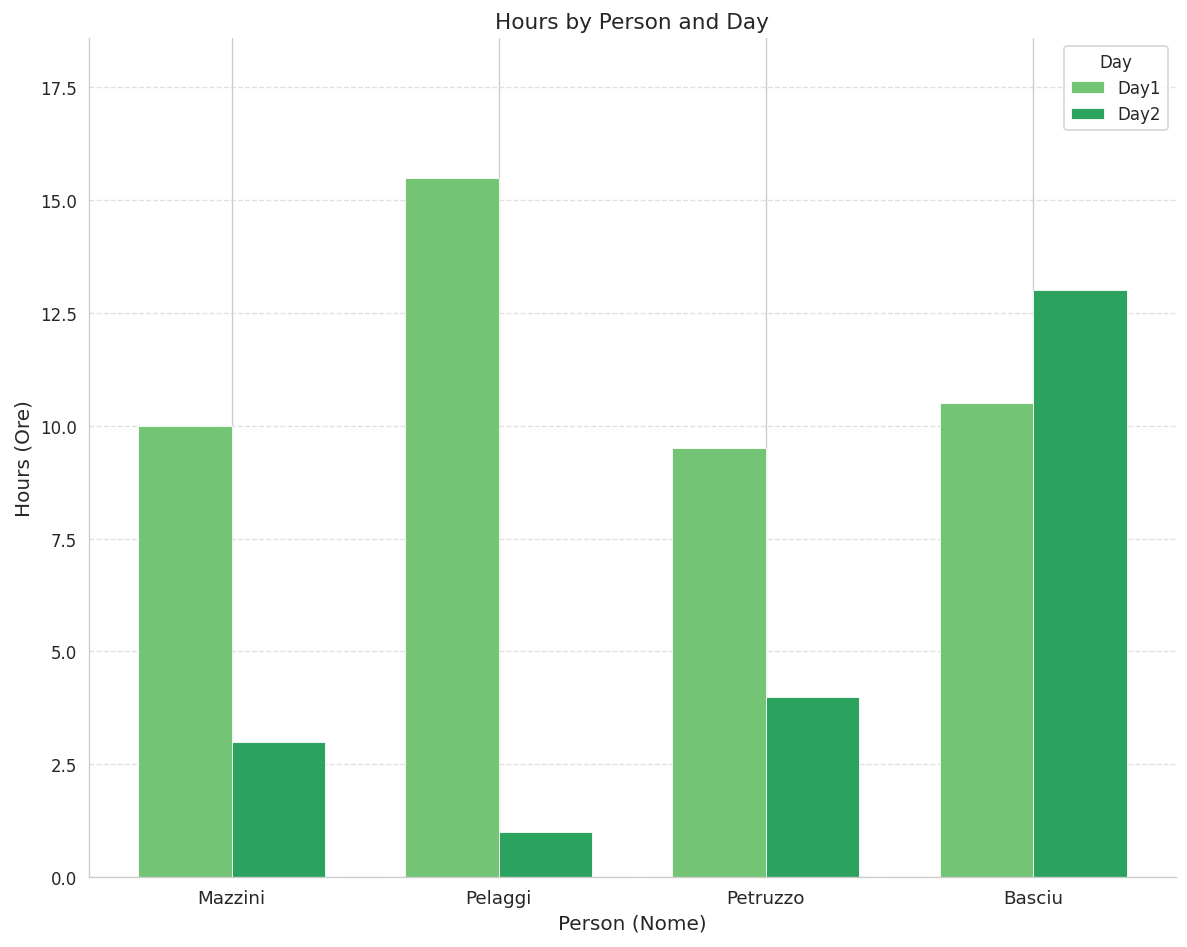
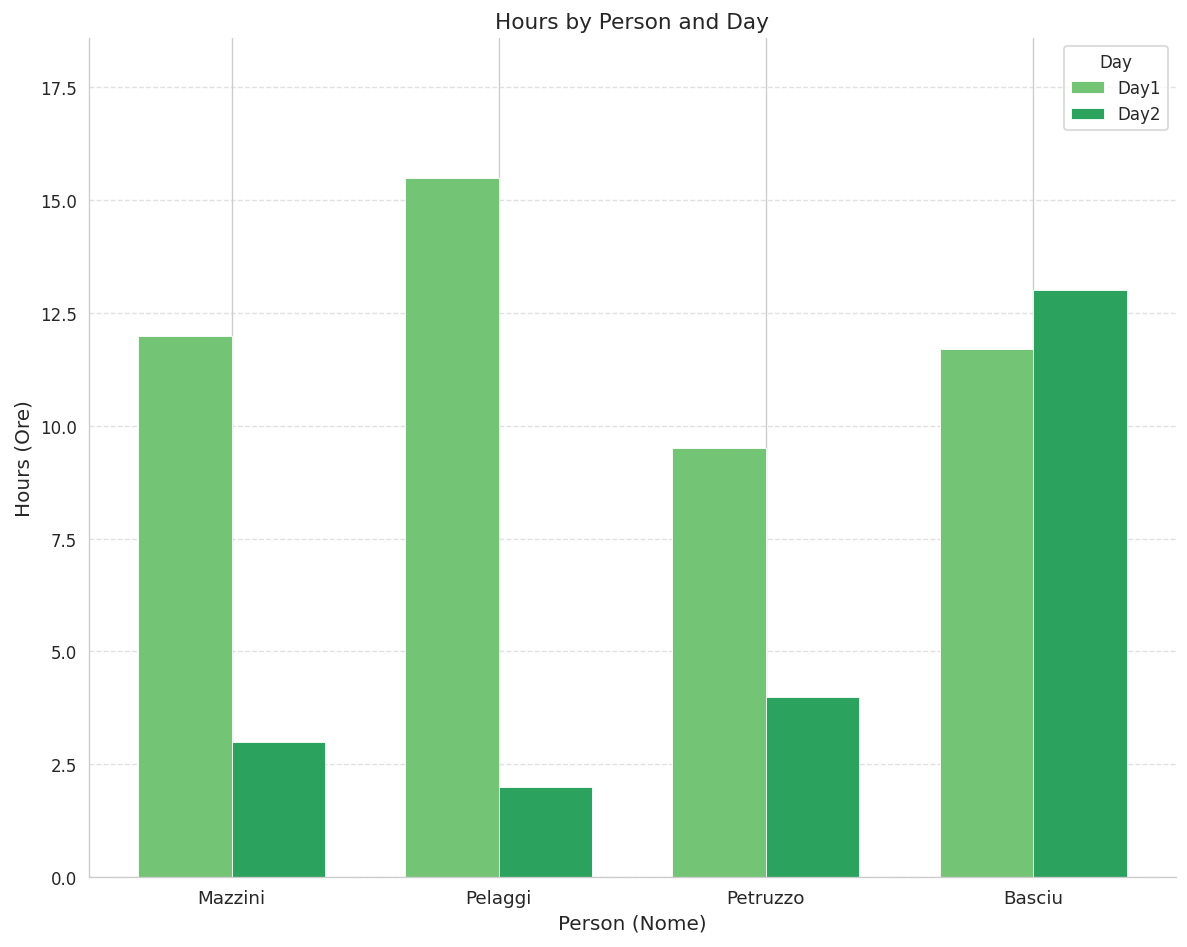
Day1, Mazzini: 10 -> 12
Day2, Pelaggi: 1 -> 2
Day1, Basciu: 10.5 -> 11.7
